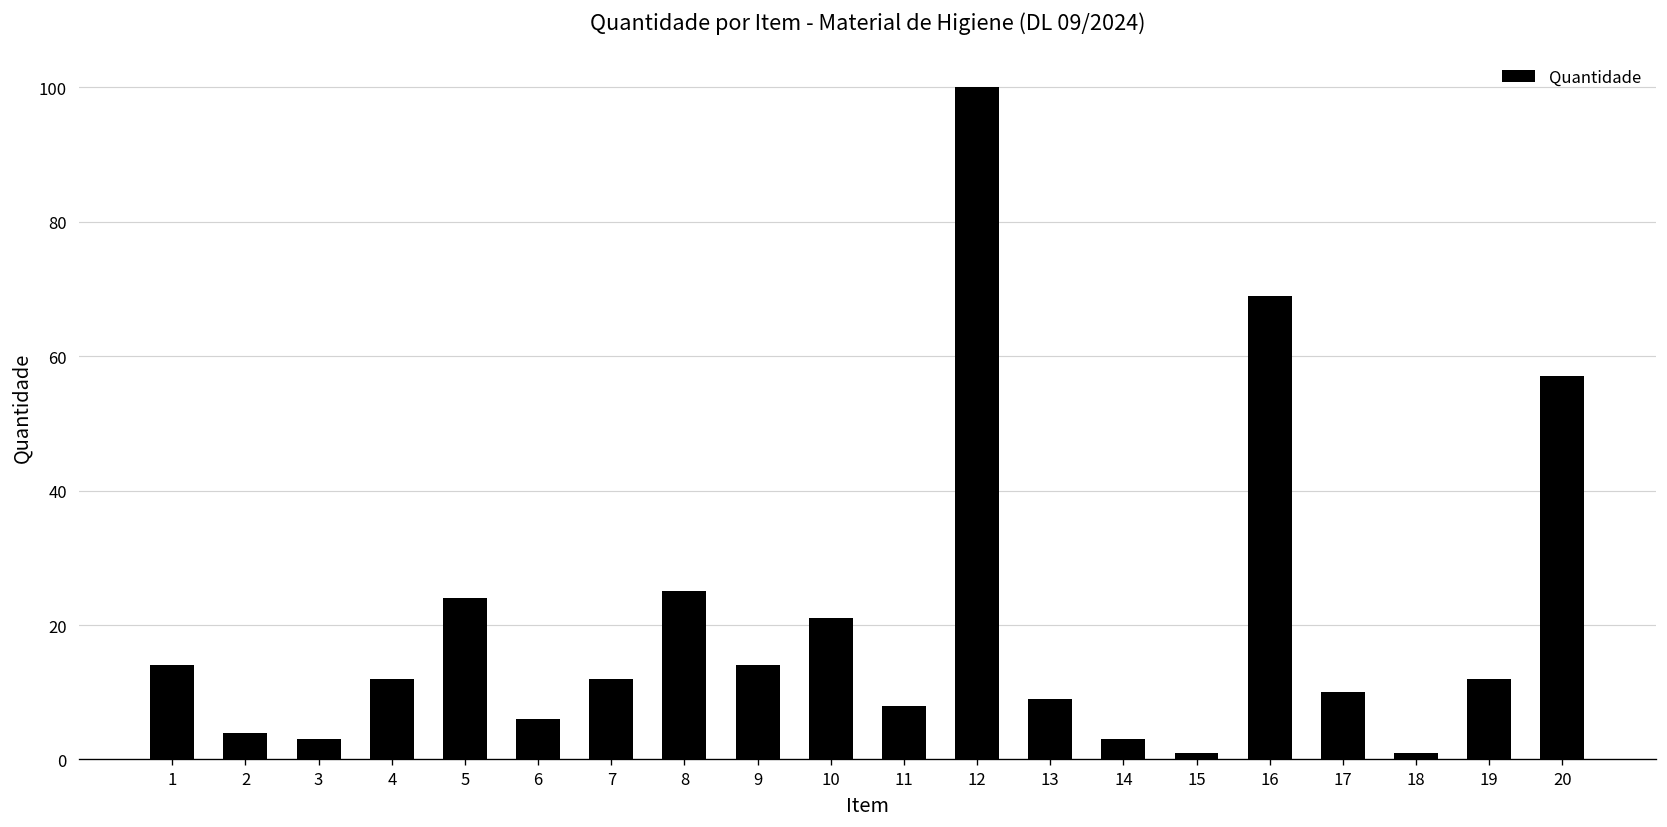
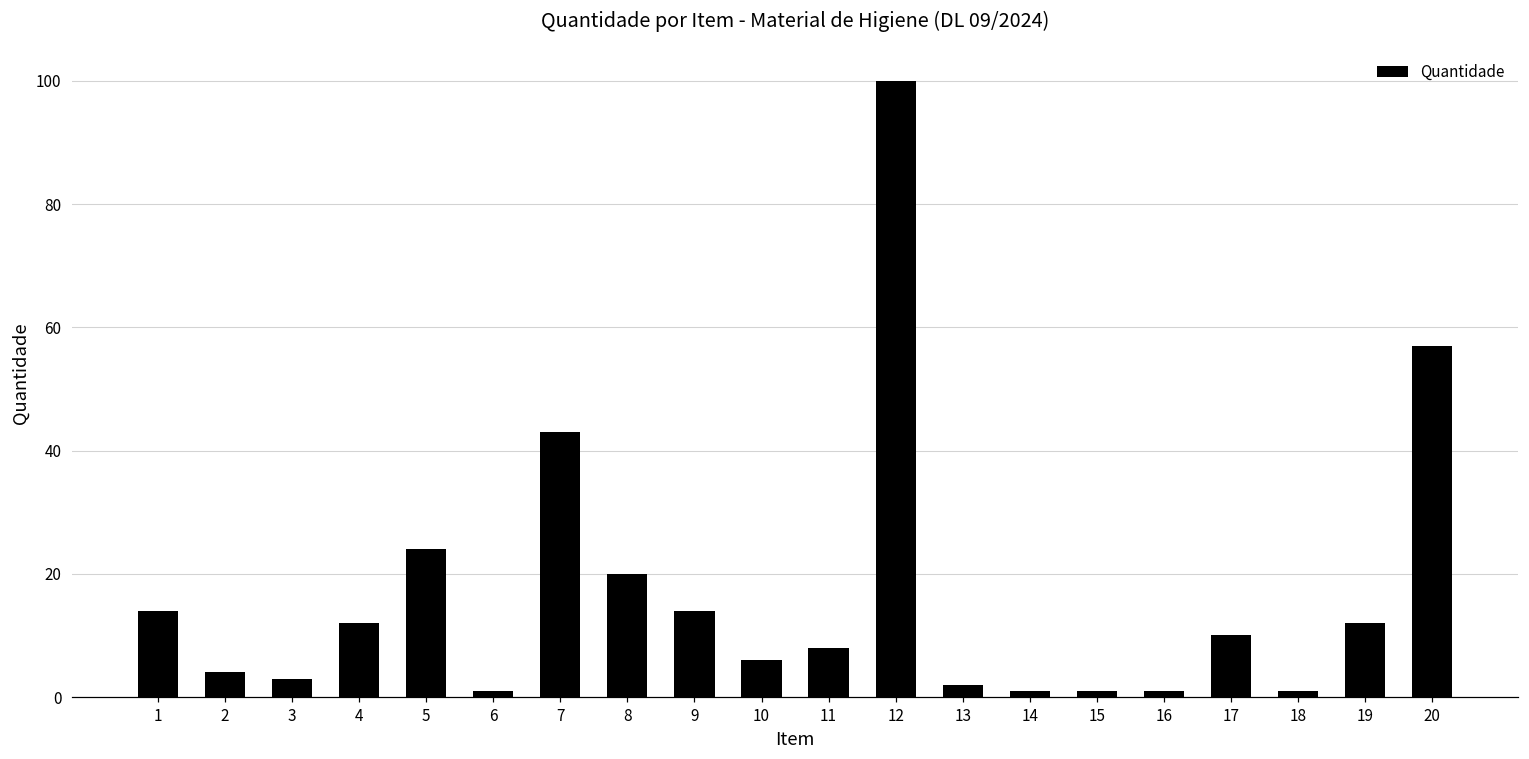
6: 6 -> 1
7: 12 -> 43
8: 25 -> 20
10: 21 -> 6
13: 9 -> 2
14: 3 -> 1
16: 69 -> 1
